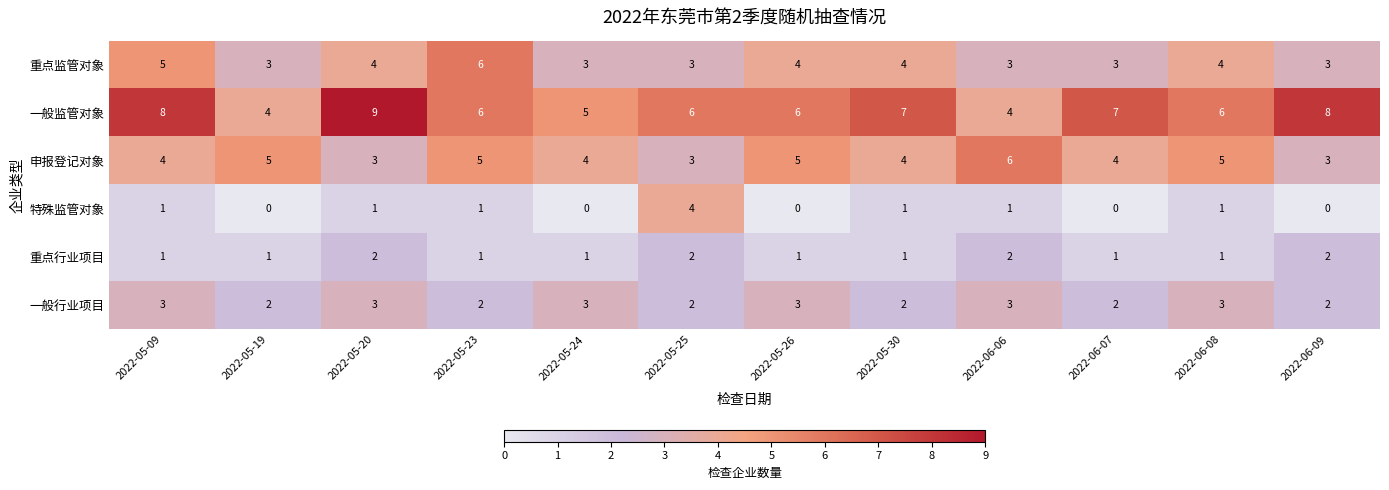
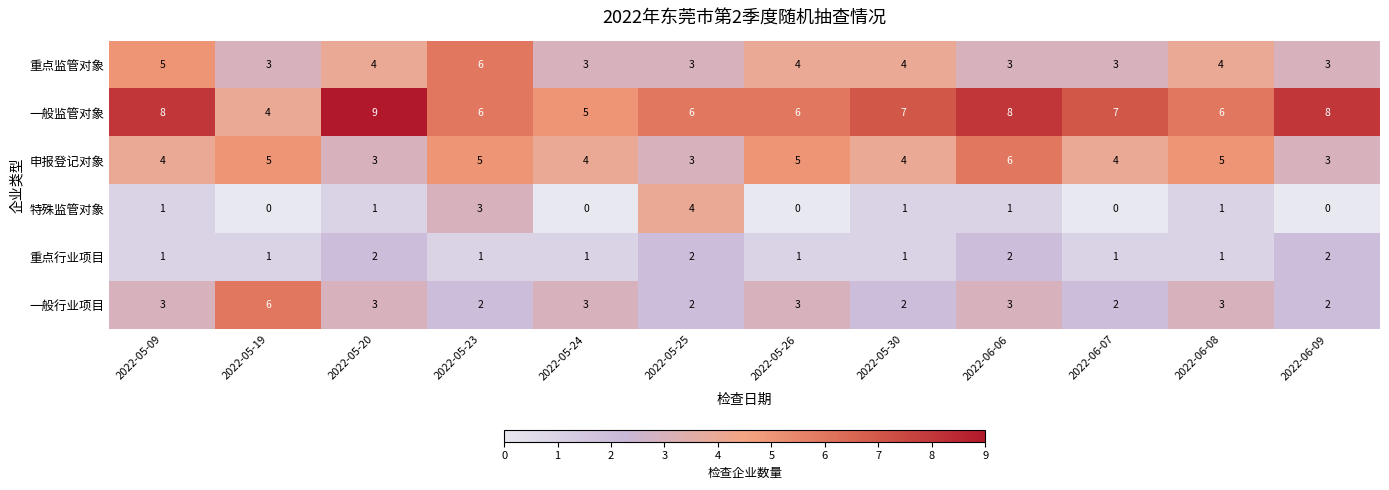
一般监管对象, 2022-06-06: 4 -> 8
特殊监管对象, 2022-05-23: 1 -> 3
一般行业项目, 2022-05-19: 2 -> 6
